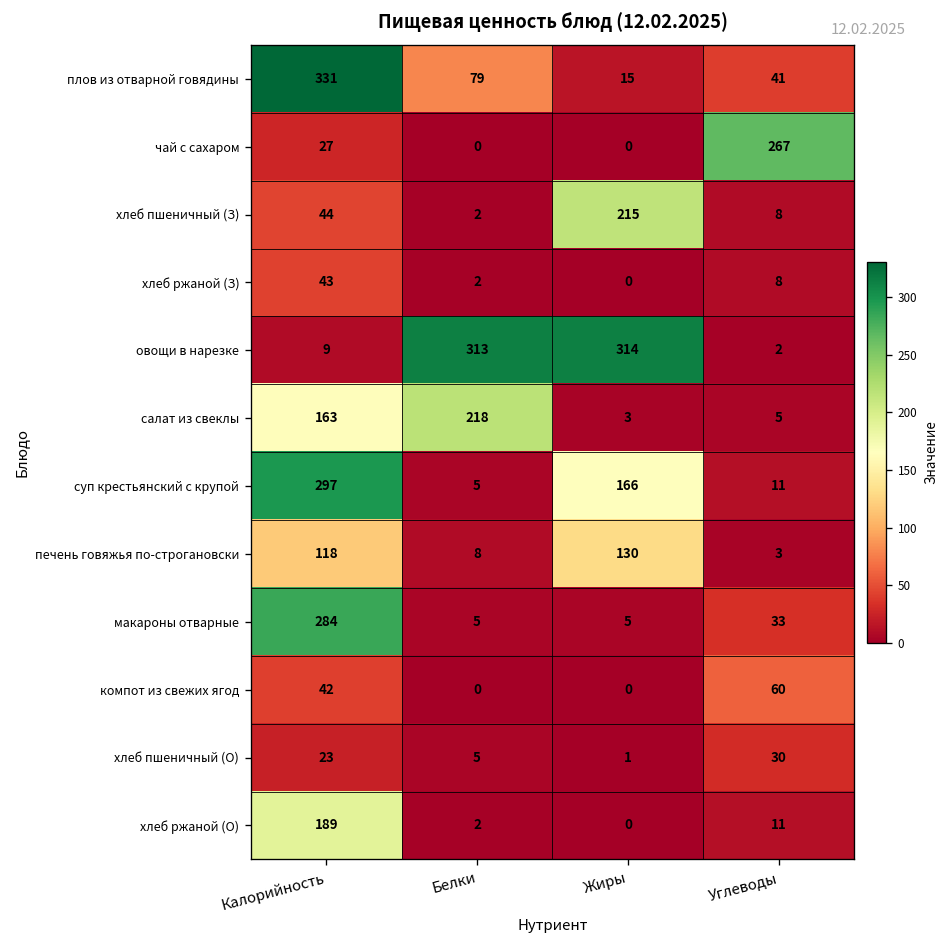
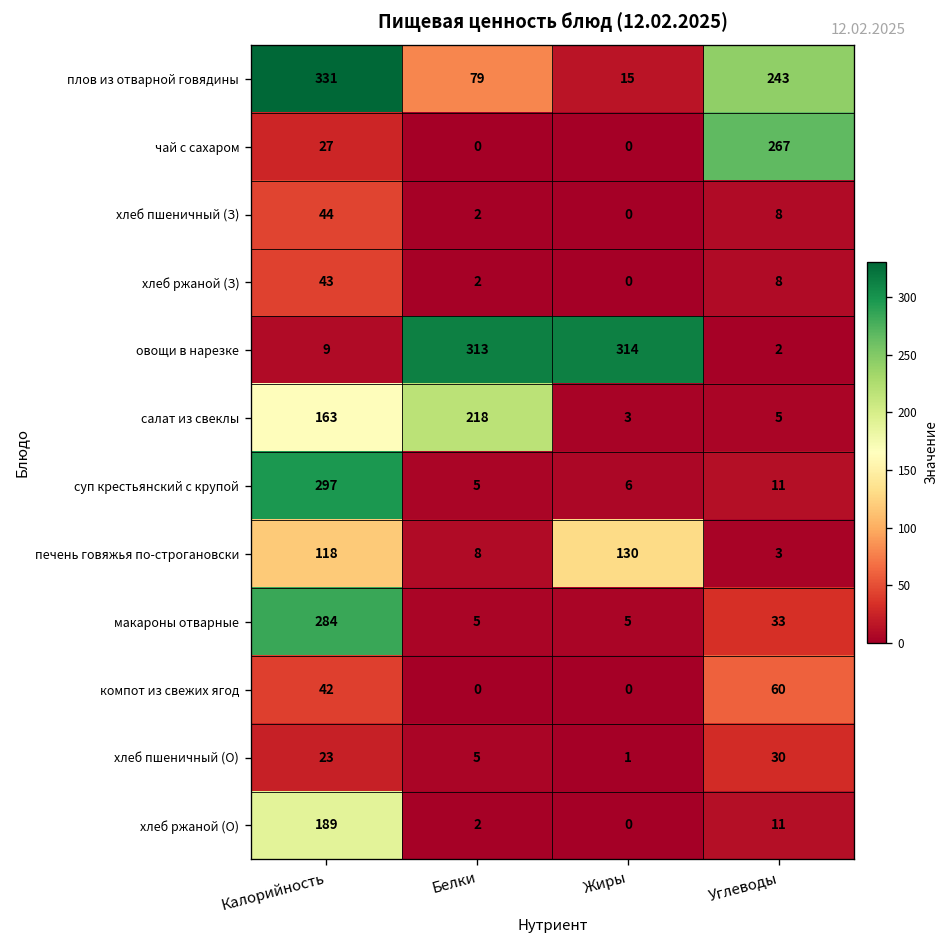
плов из отварной говядины, Углеводы: 41 -> 243
хлеб пшеничный (З), Жиры: 215 -> 0
суп крестьянский с крупой, Жиры: 166 -> 6
